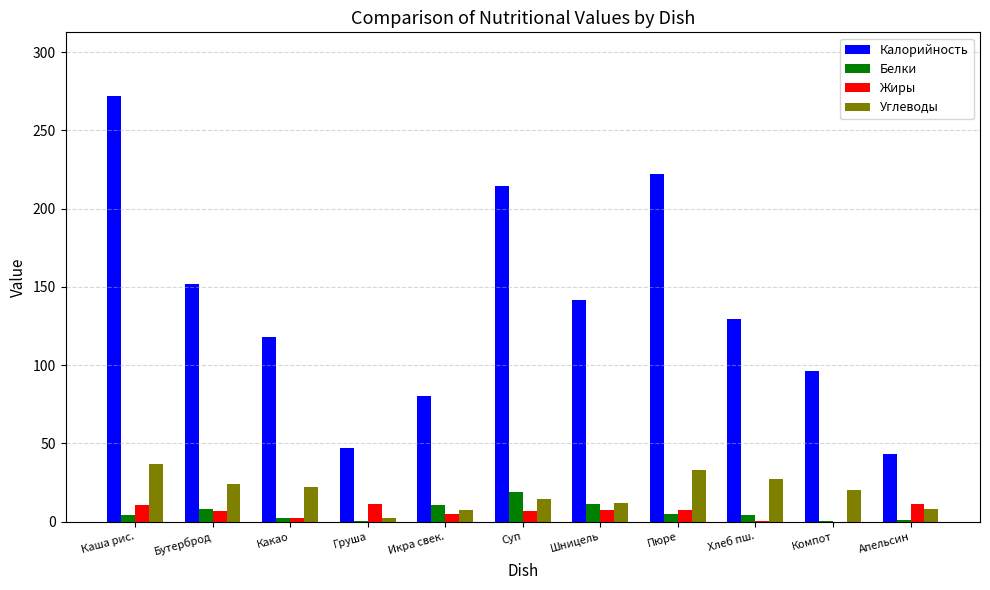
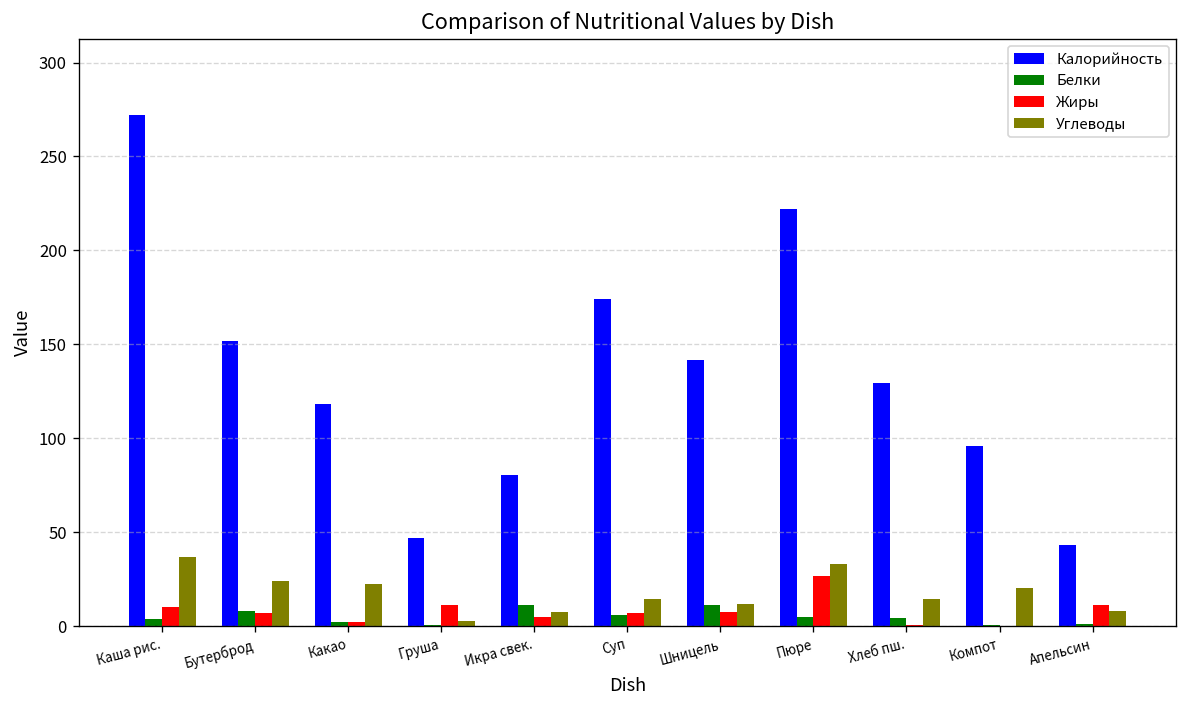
Калорийность, Суп: 215 -> 174
Белки, Суп: 19 -> 6
Жиры, Пюре: 7 -> 27
Углеводы, Хлеб пш.: 27 -> 15
